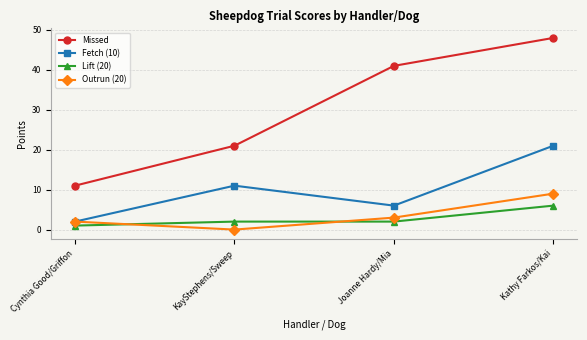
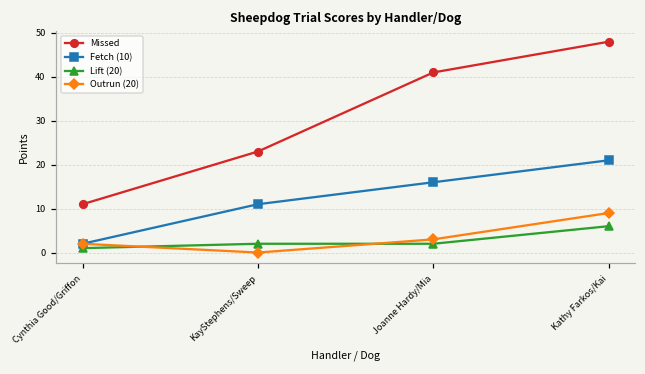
Missed, KayStephens/Sweep: 21 -> 23
Fetch (10), Joanne Hardy/Mia: 6 -> 16
